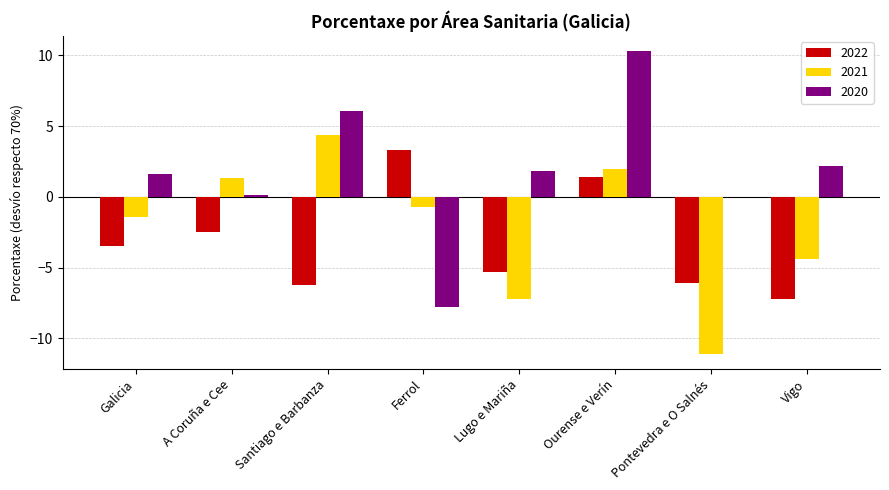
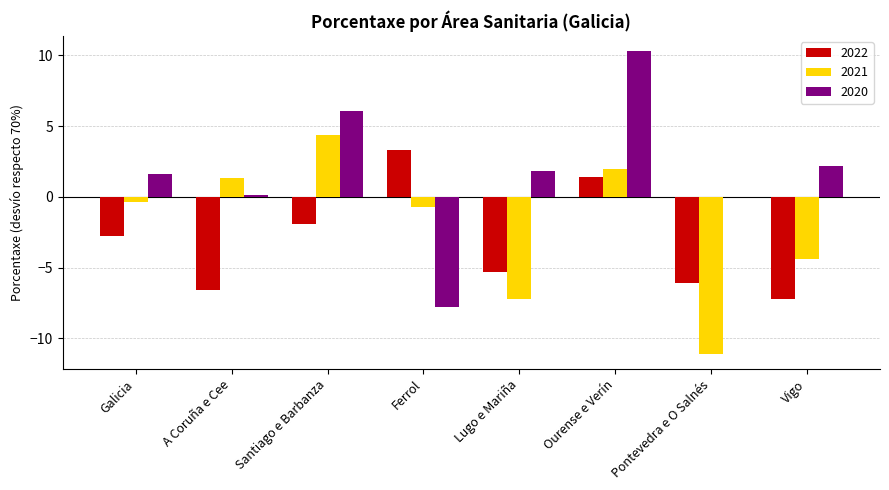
2022, Galicia: -3.5 -> -2.8
2021, Galicia: -1.4 -> -0.4
2022, A Coruña e Cee: -2.5 -> -6.6
2022, Santiago e Barbanza: -6.2 -> -1.9
